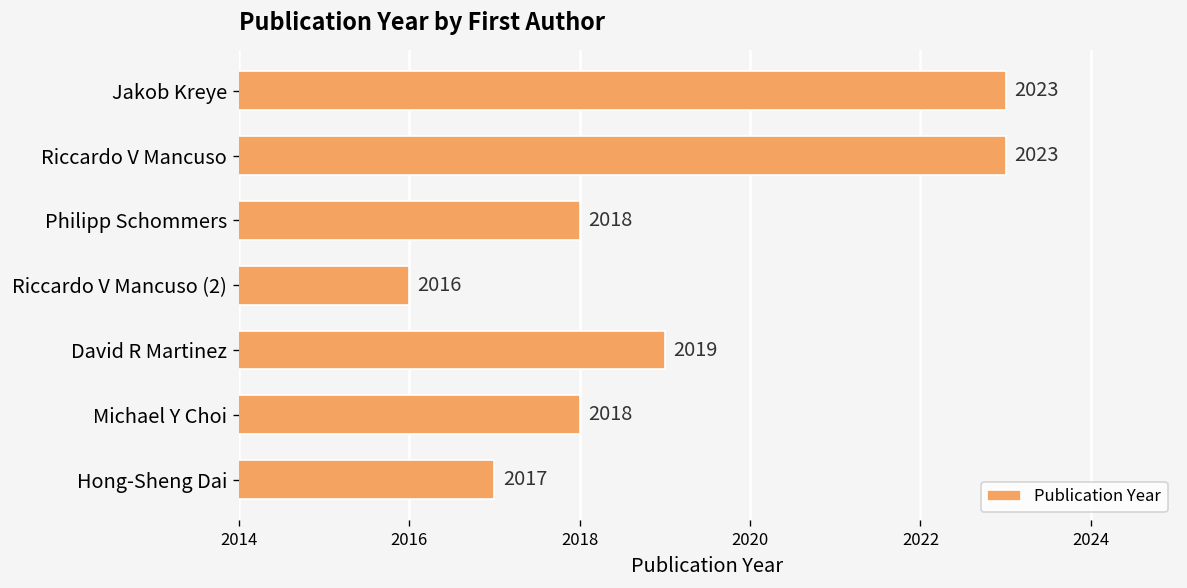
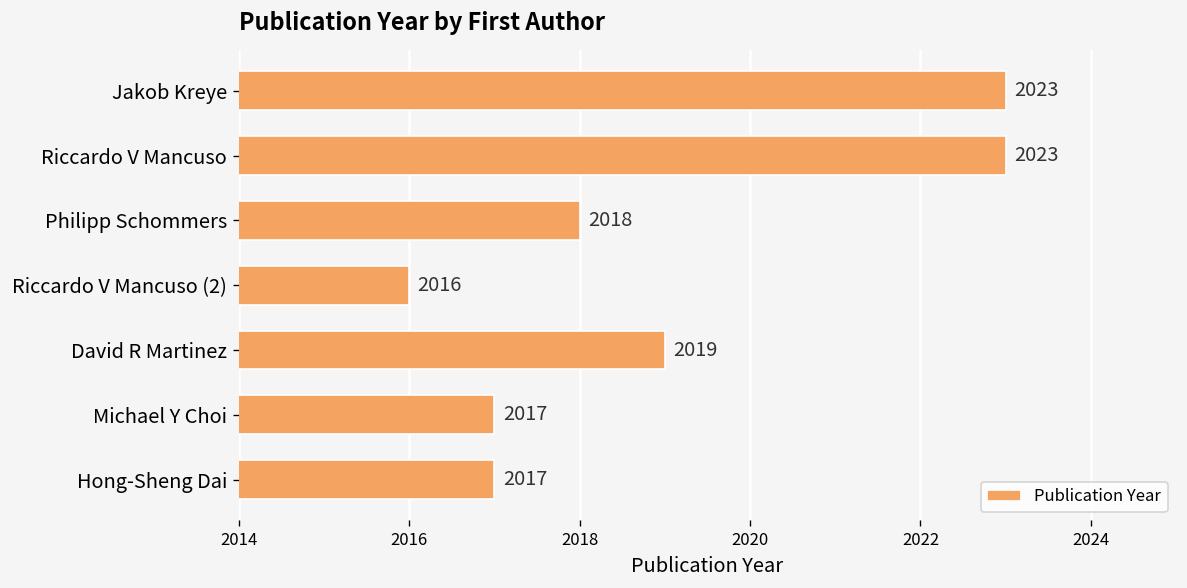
Michael Y Choi: 2018 -> 2017
